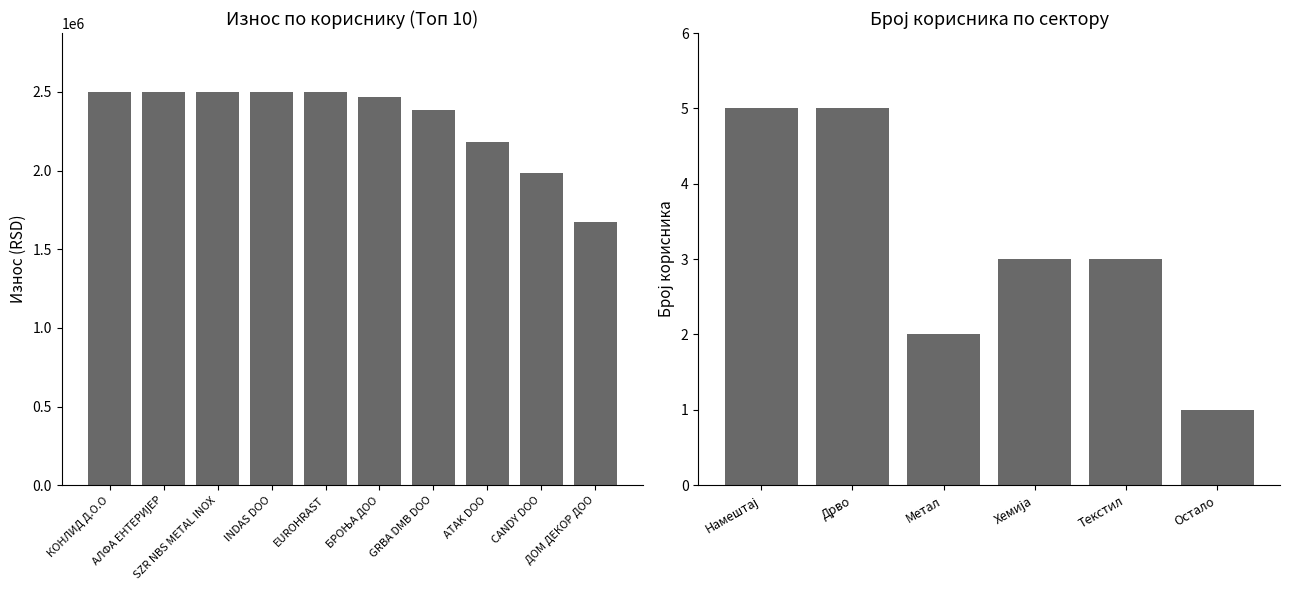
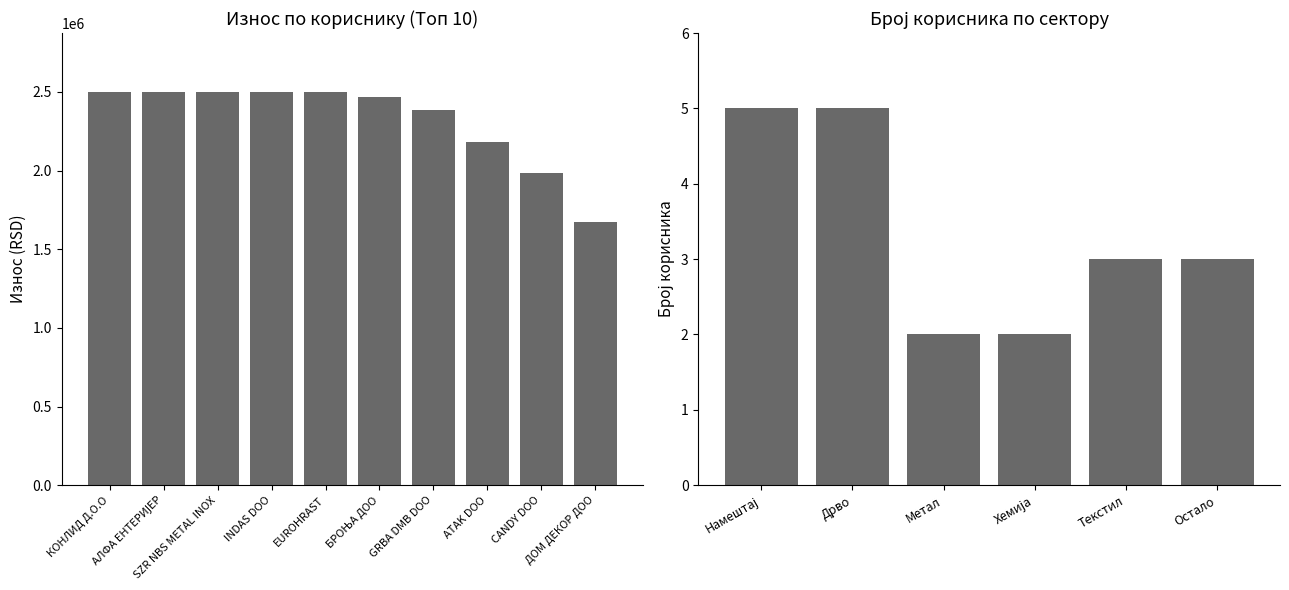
Број корисника по сектору, Хемија: 3 -> 2
Број корисника по сектору, Остало: 1 -> 3
